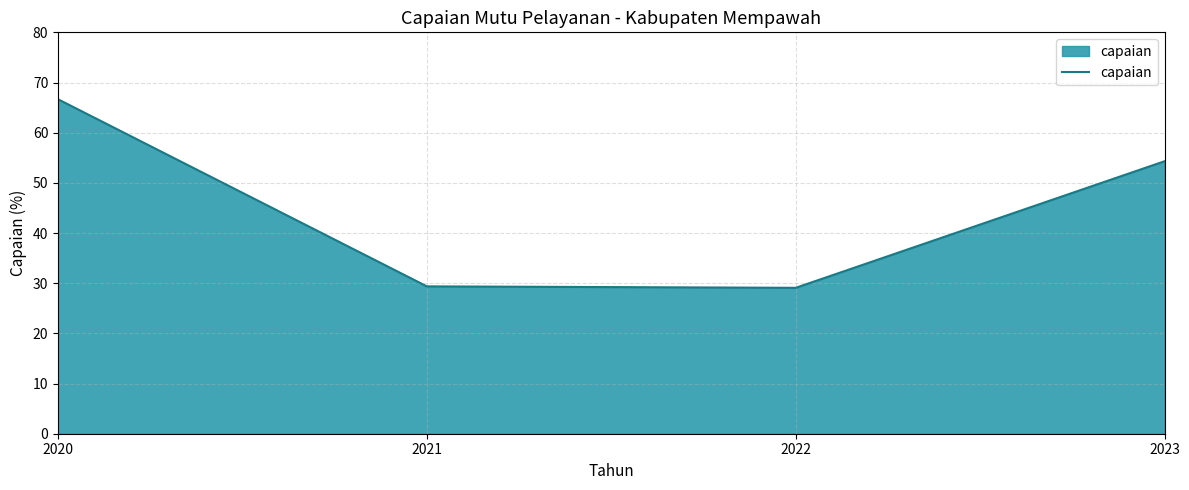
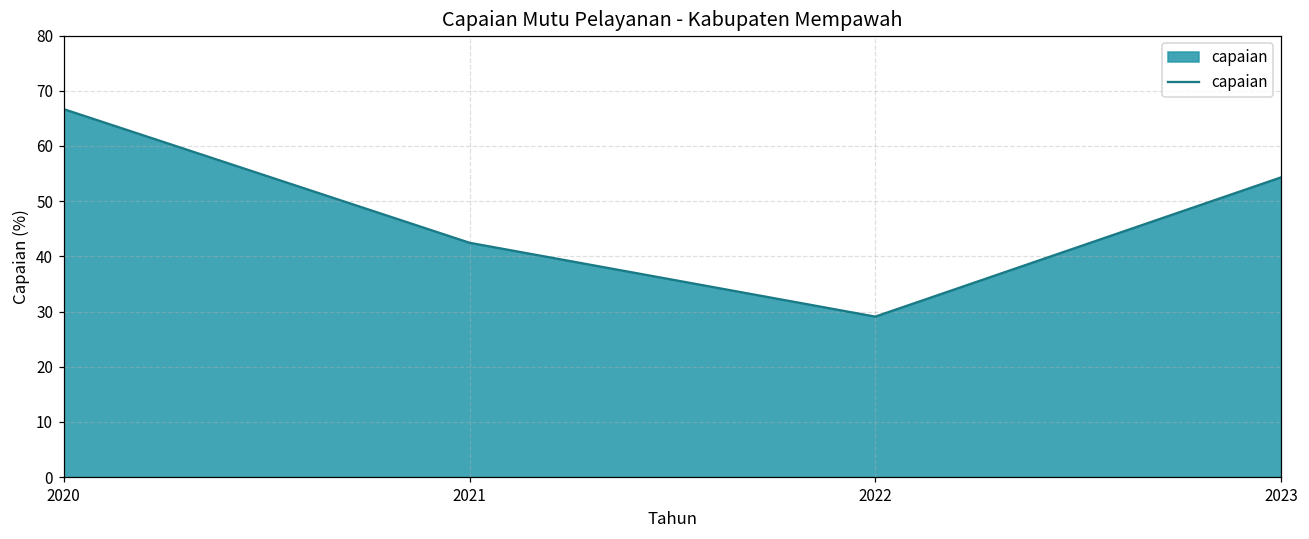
2021: 29 -> 42
